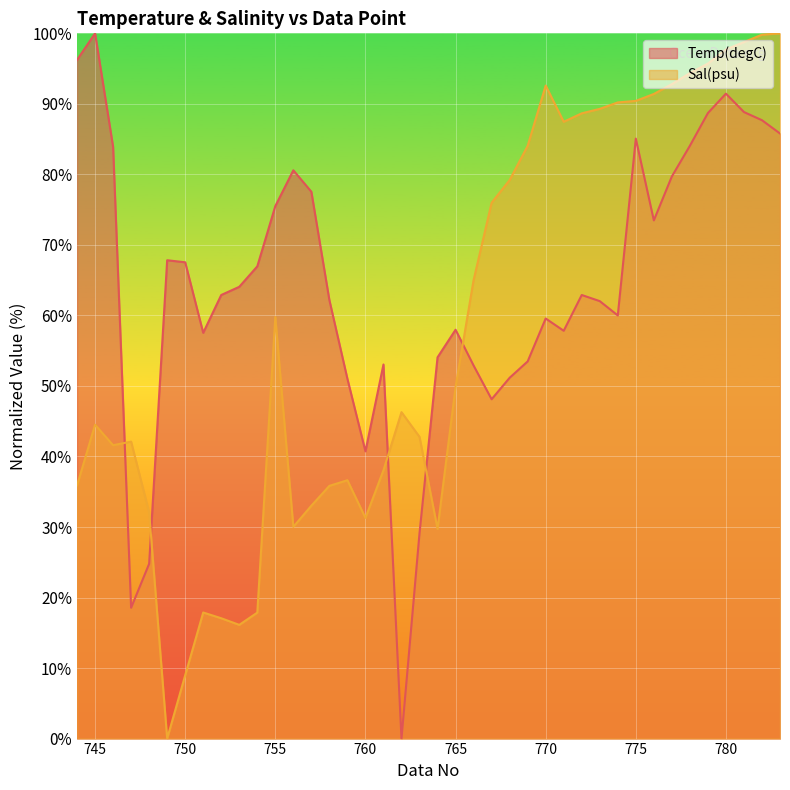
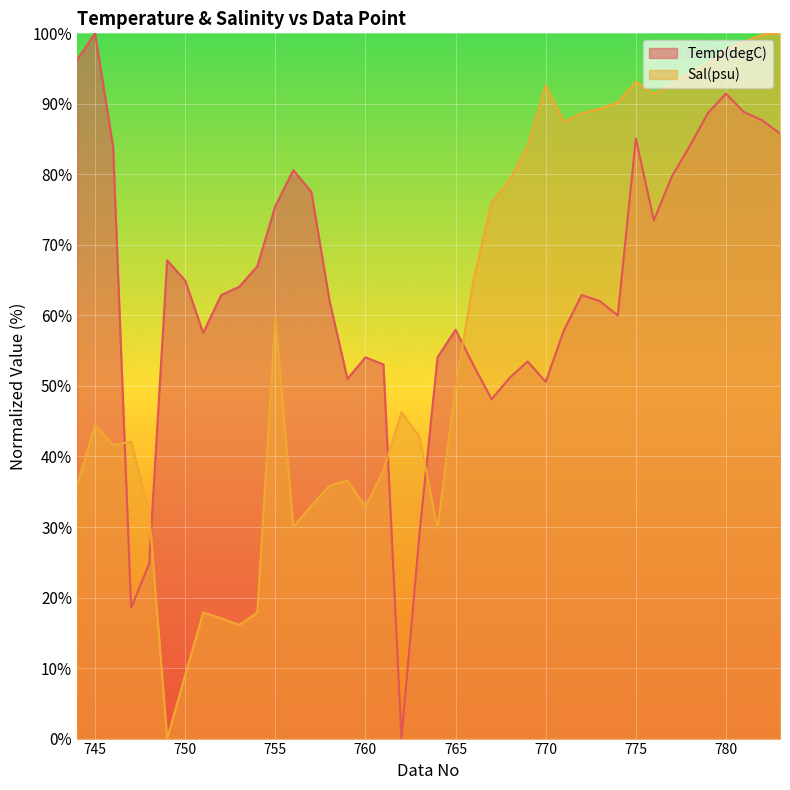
Temp(degC), 750: 68% -> 65%
Temp(degC), 760: 41% -> 54%
Sal(psu), 760: 31% -> 33%
Temp(degC), 770: 60% -> 51%
Sal(psu), 775: 90% -> 93%
